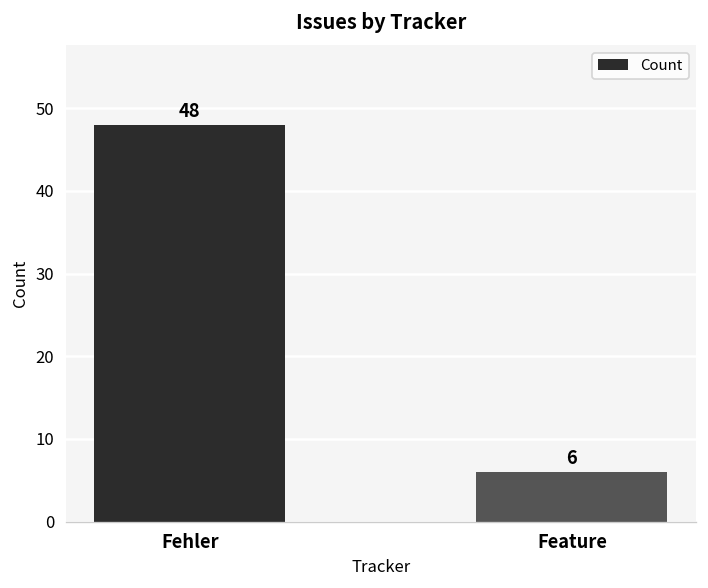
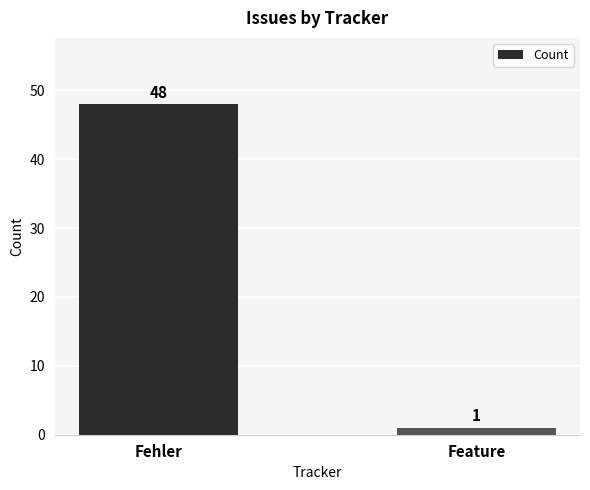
Feature: 6 -> 1
